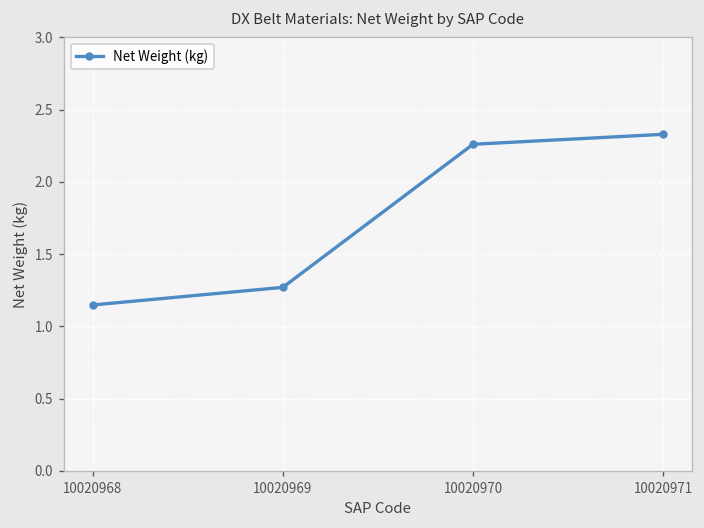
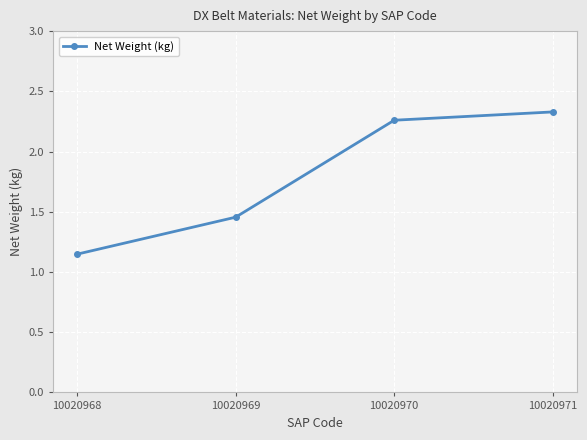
10020969: 1.27 -> 1.46
